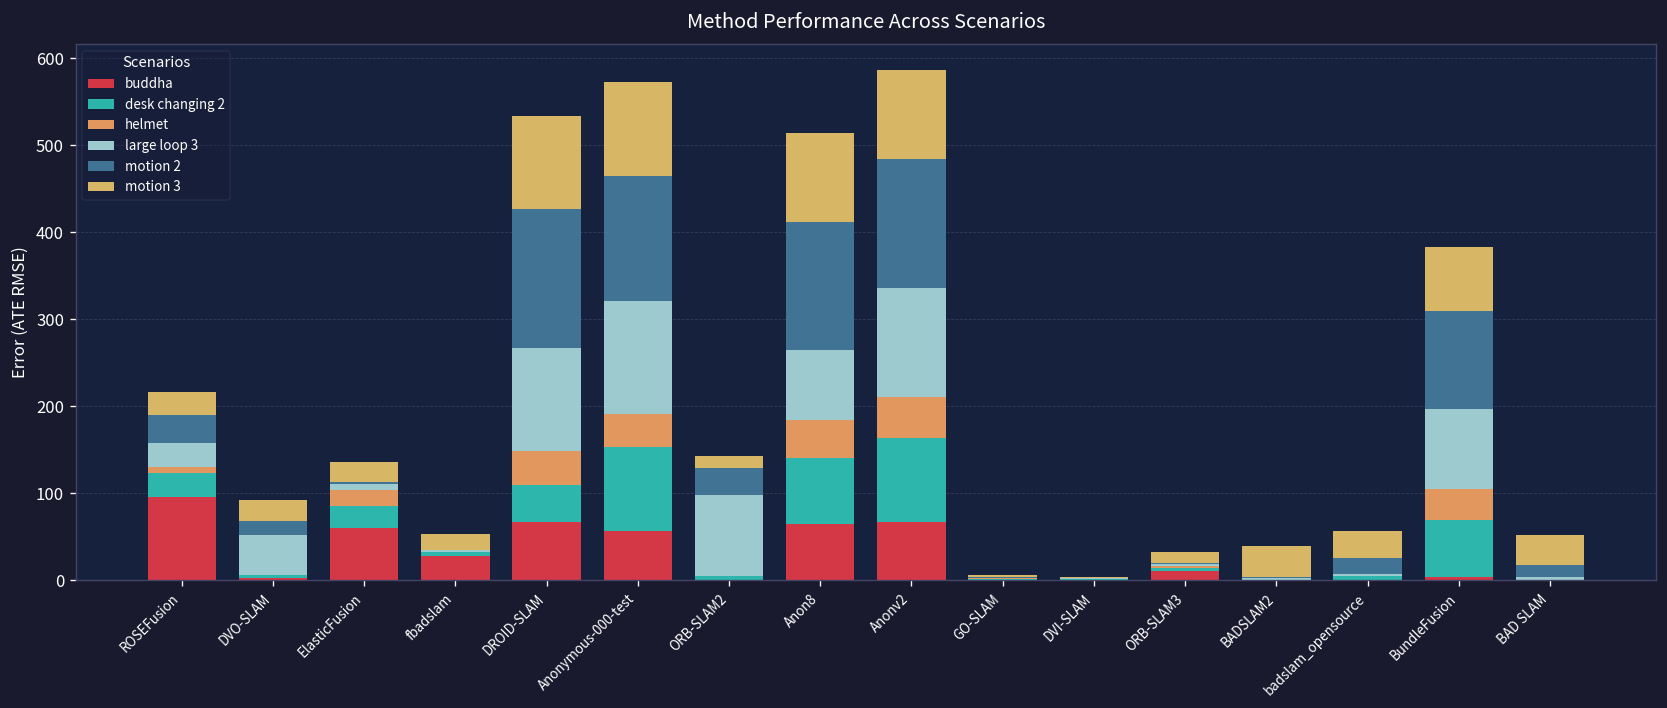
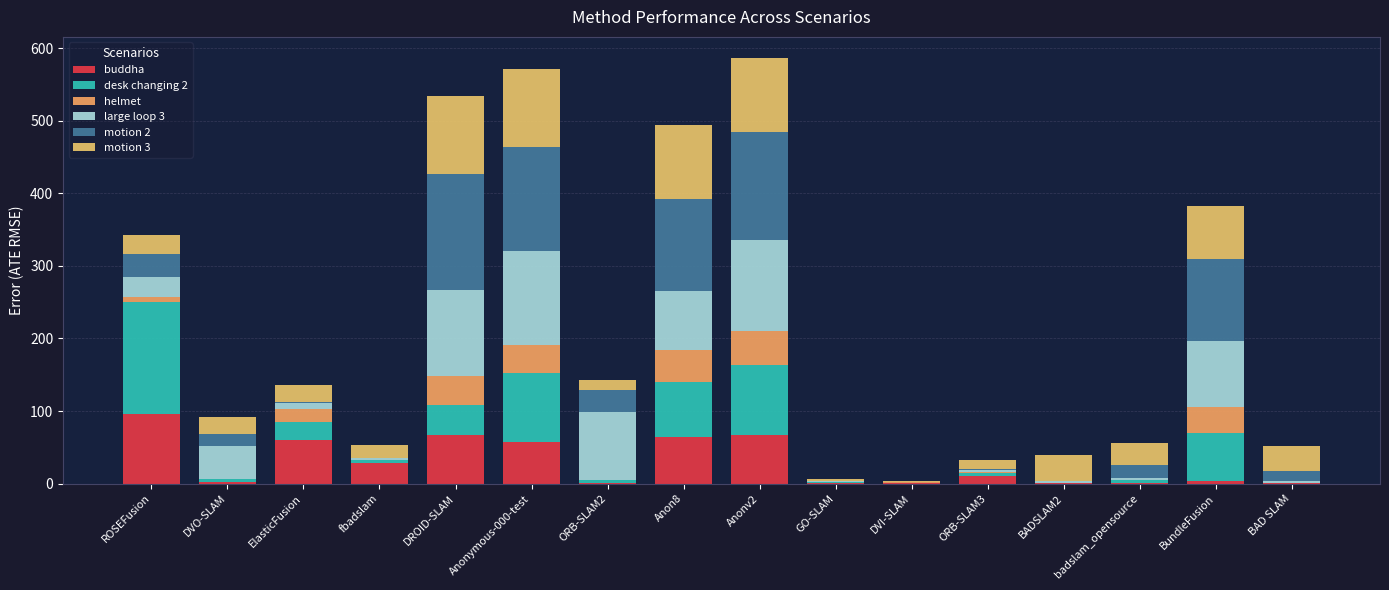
desk changing 2, ROSEFusion: 30 -> 160
motion 2, Anon8: 150 -> 130
